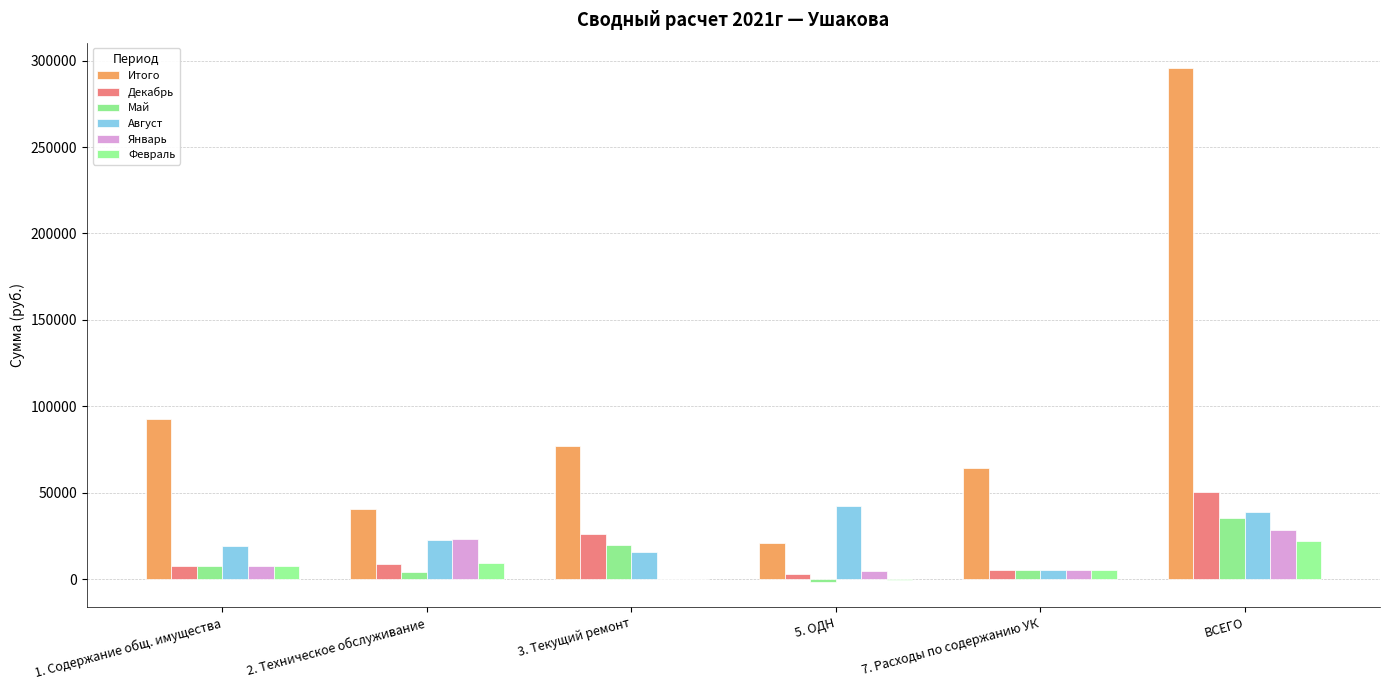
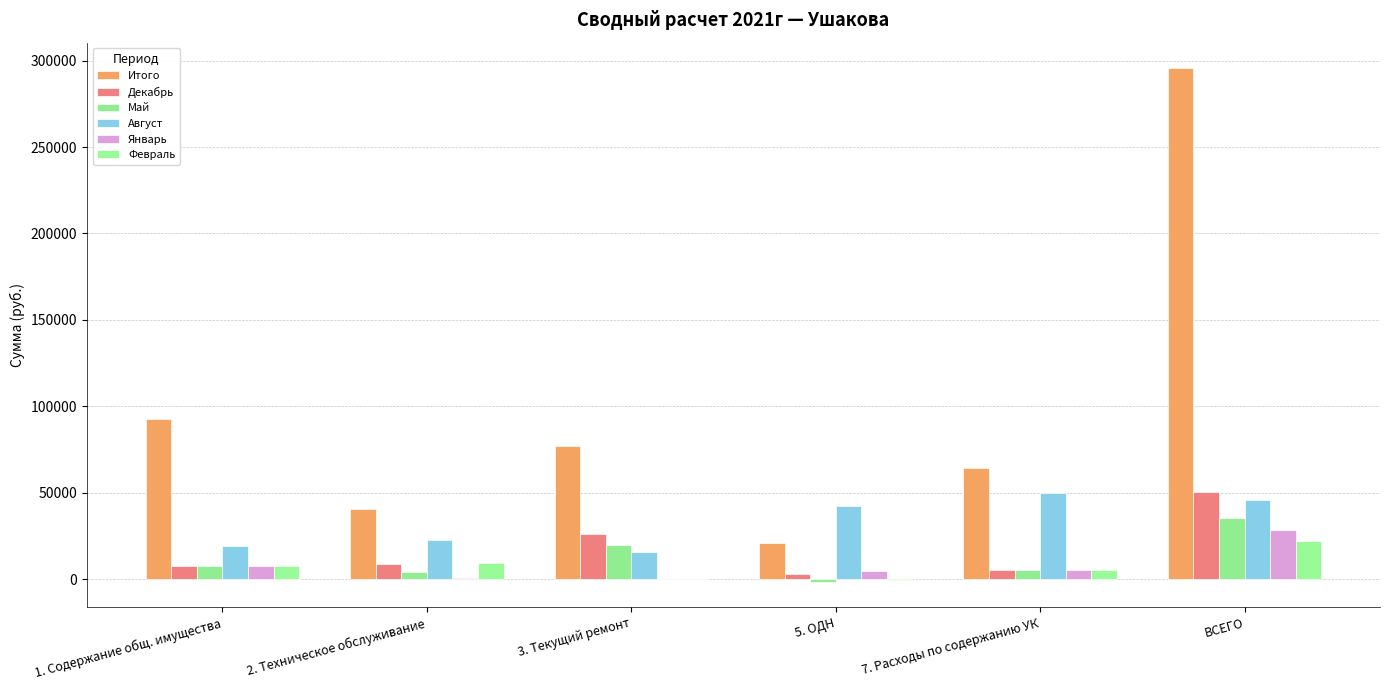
Январь, 2. Техническое обслуживание: 23000 -> 1000
Август, 7. Расходы по содержанию УК: 5000 -> 50000
Август, ВСЕГО: 39000 -> 46000
